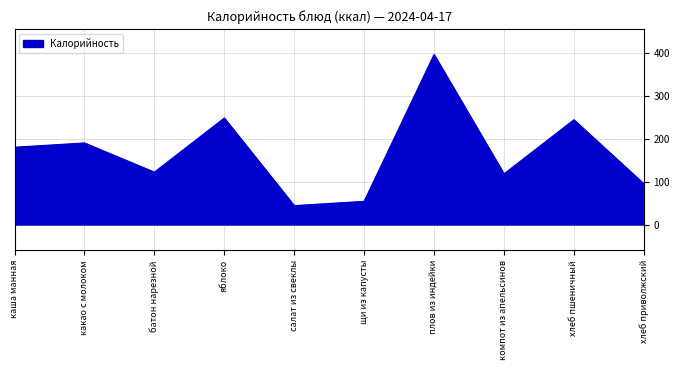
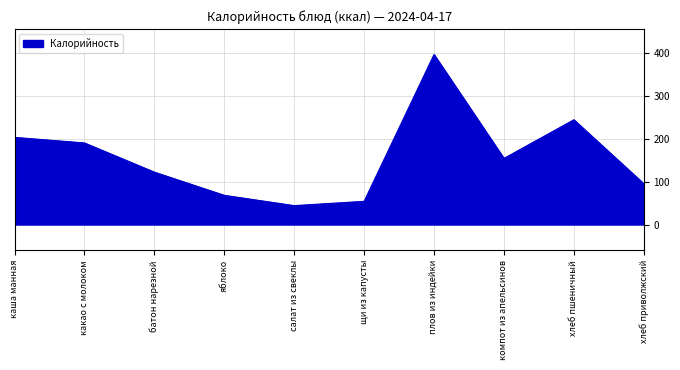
каша манная: 180 -> 200
яблоко: 250 -> 70
компот из апельсинов: 120 -> 150
